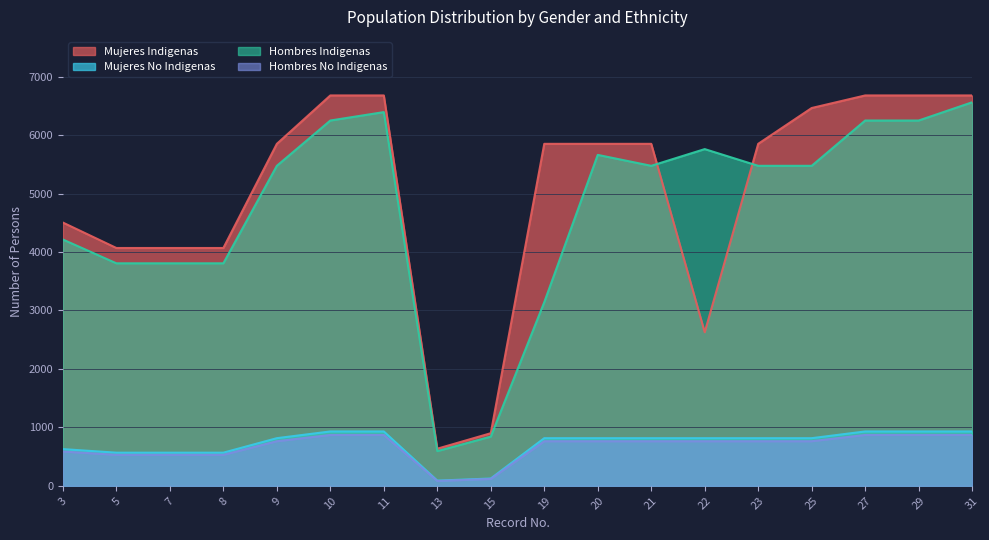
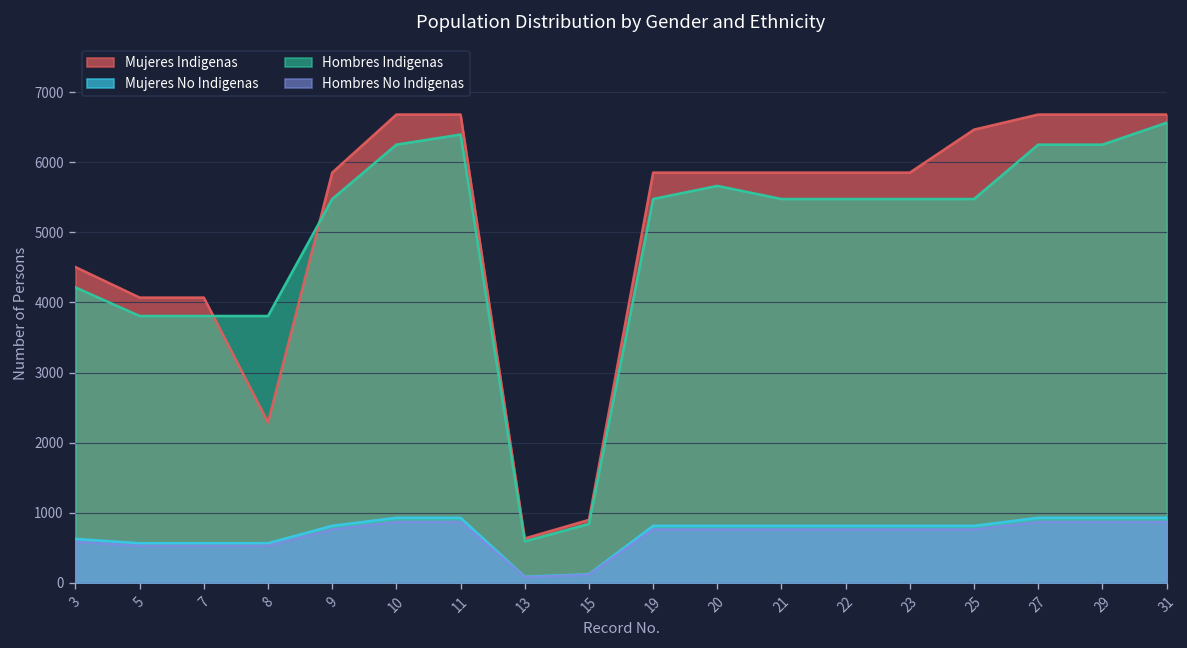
Mujeres Indigenas, 8: 4100 -> 2300
Hombres Indigenas, 19: 3100 -> 5500
Mujeres Indigenas, 22: 2600 -> 5900
Hombres Indigenas, 22: 5800 -> 5500
